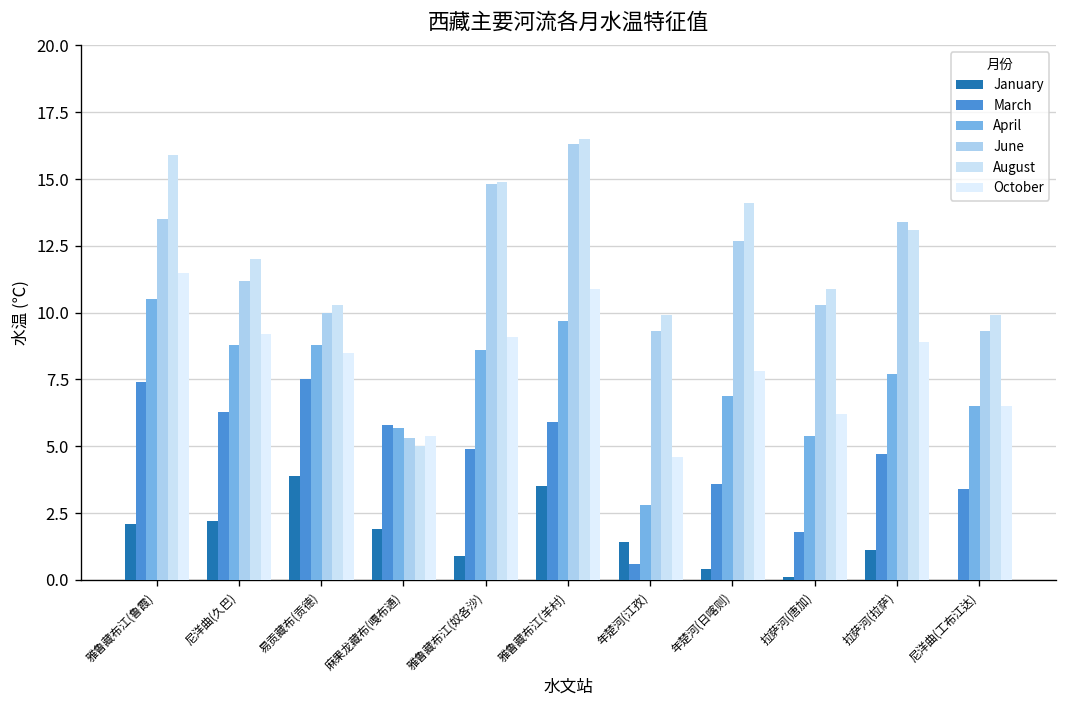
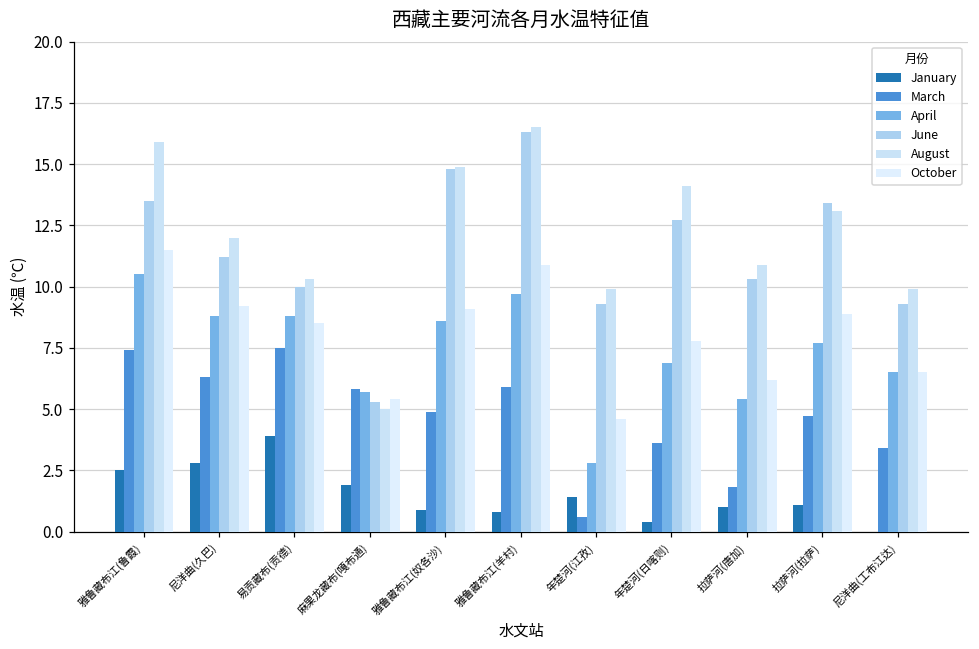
January, 雅鲁藏布江(鲁霞): 2.1 -> 2.5
January, 尼洋曲(久巴): 2.2 -> 2.8
January, 雅鲁藏布江(羊村): 3.5 -> 0.8
January, 拉萨河(唐加): 0.1 -> 1.0
